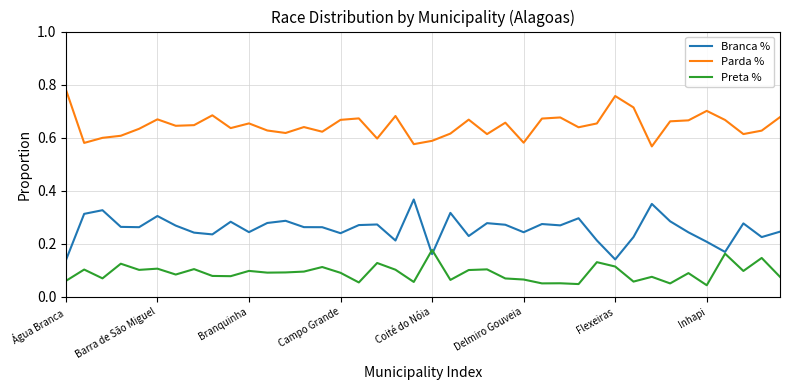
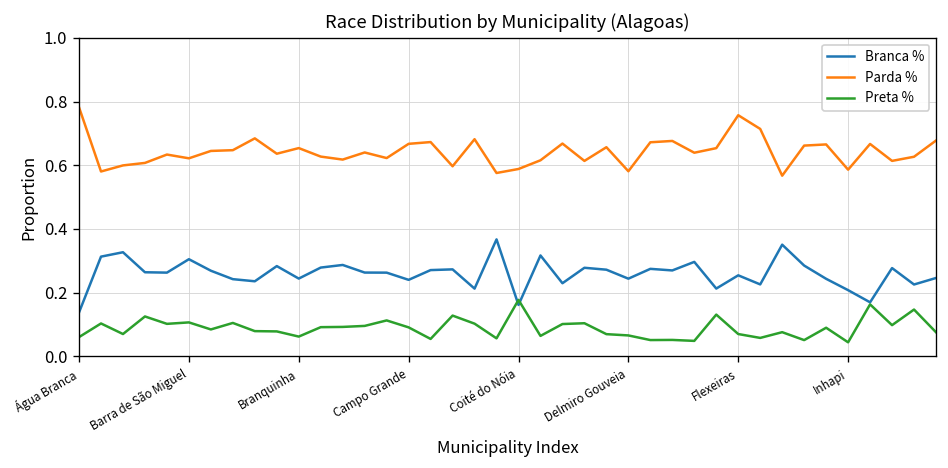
Parda %, Barra de São Miguel: 0.67 -> 0.62
Preta %, Branquinha: 0.10 -> 0.06
Branca %, Flexeiras: 0.14 -> 0.25
Preta %, Flexeiras: 0.11 -> 0.07
Parda %, Inhapi: 0.70 -> 0.59
